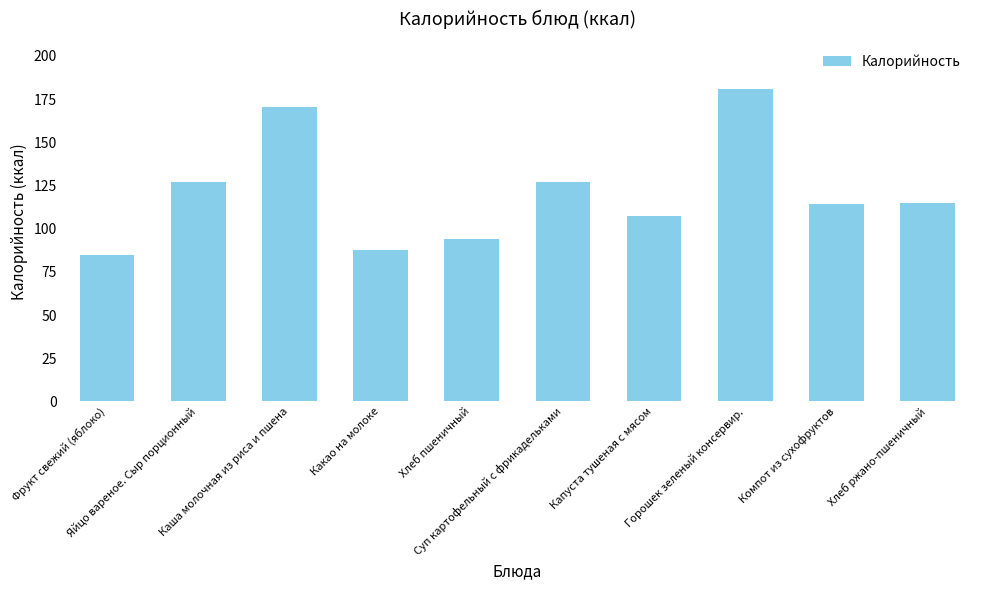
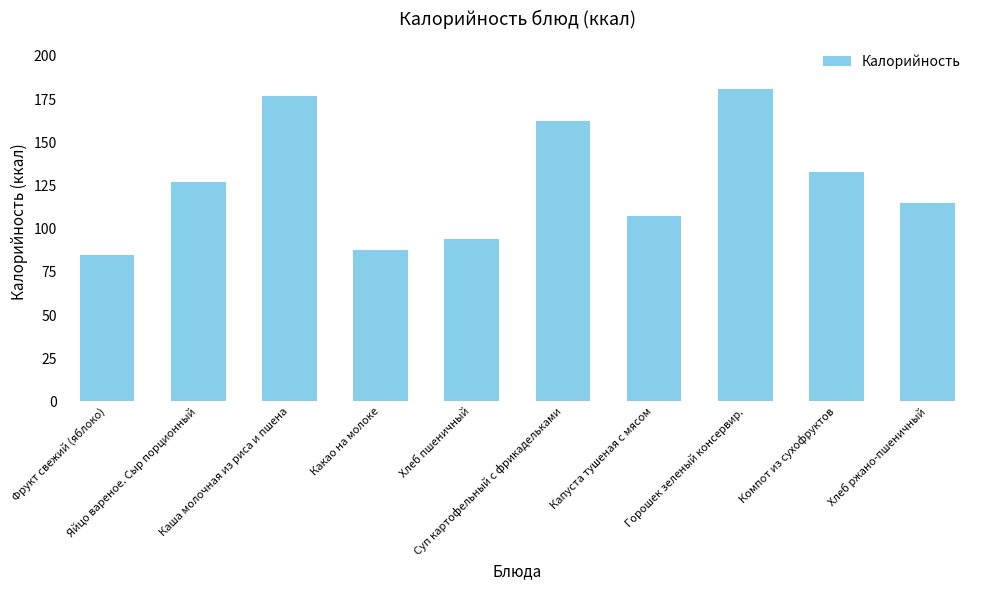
Каша молочная из риса и пшена: 170 -> 177
Суп картофельный с фрикадельками: 127 -> 163
Компот из сухофруктов: 115 -> 133
